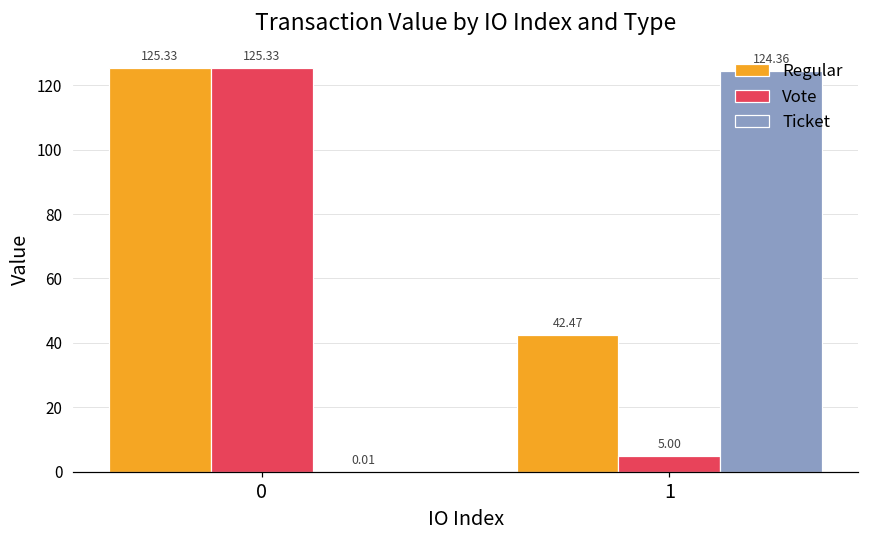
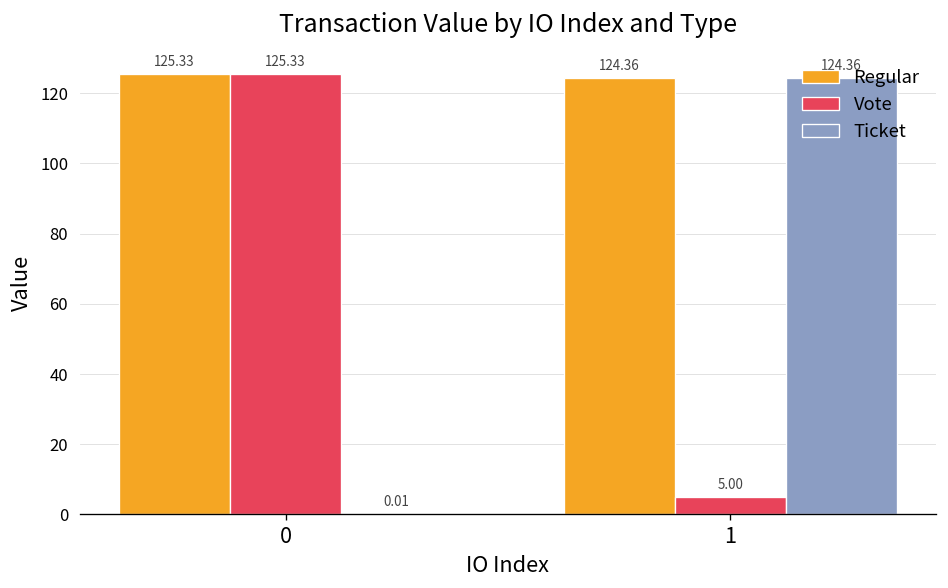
Regular, 1: 42.47 -> 124.36
